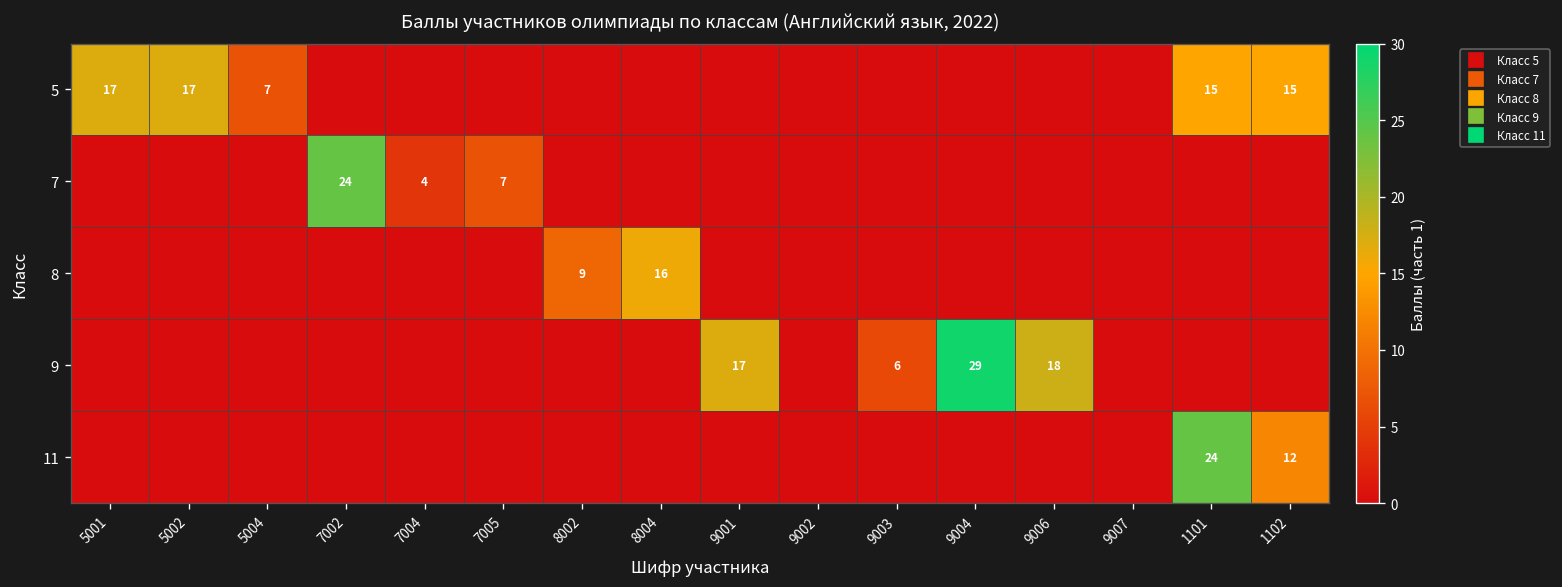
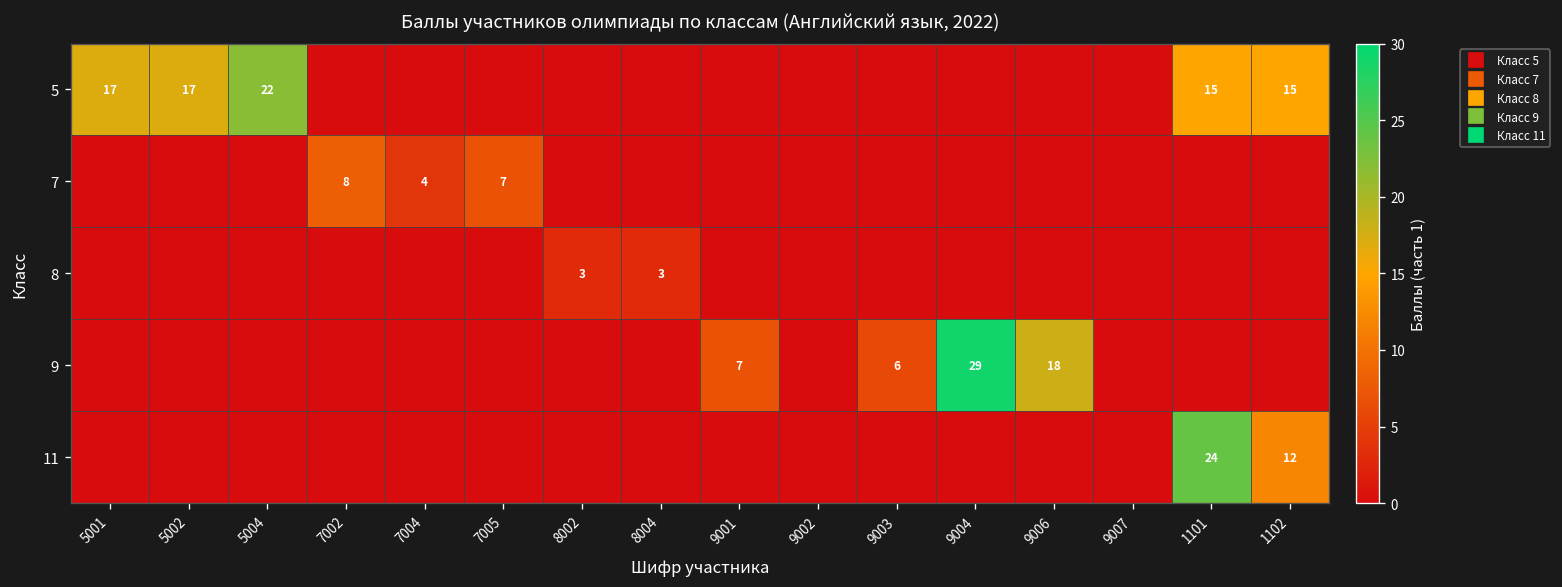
5, 5004: 7 -> 22
7, 7002: 24 -> 8
8, 8002: 9 -> 3
8, 8004: 16 -> 3
9, 9001: 17 -> 7
